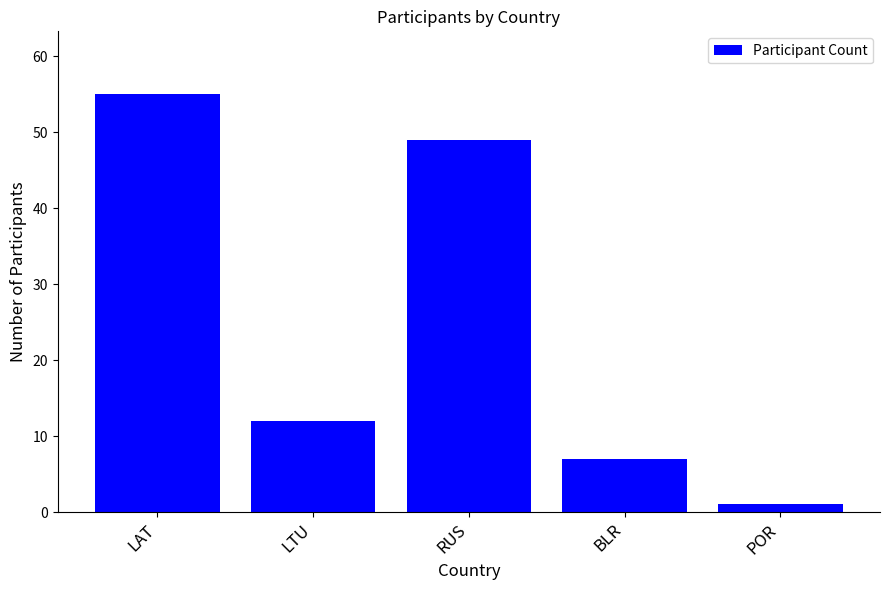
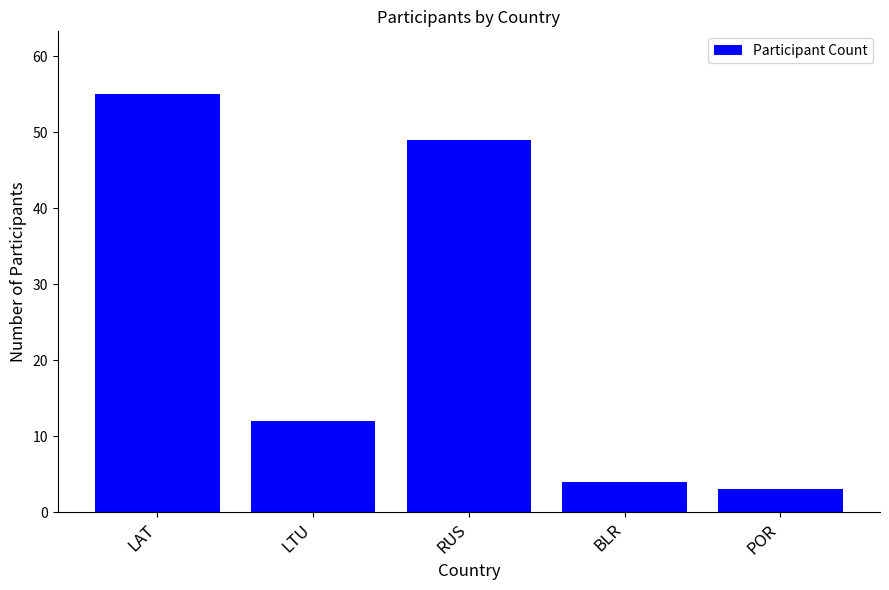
BLR: 7 -> 4
POR: 1 -> 3
